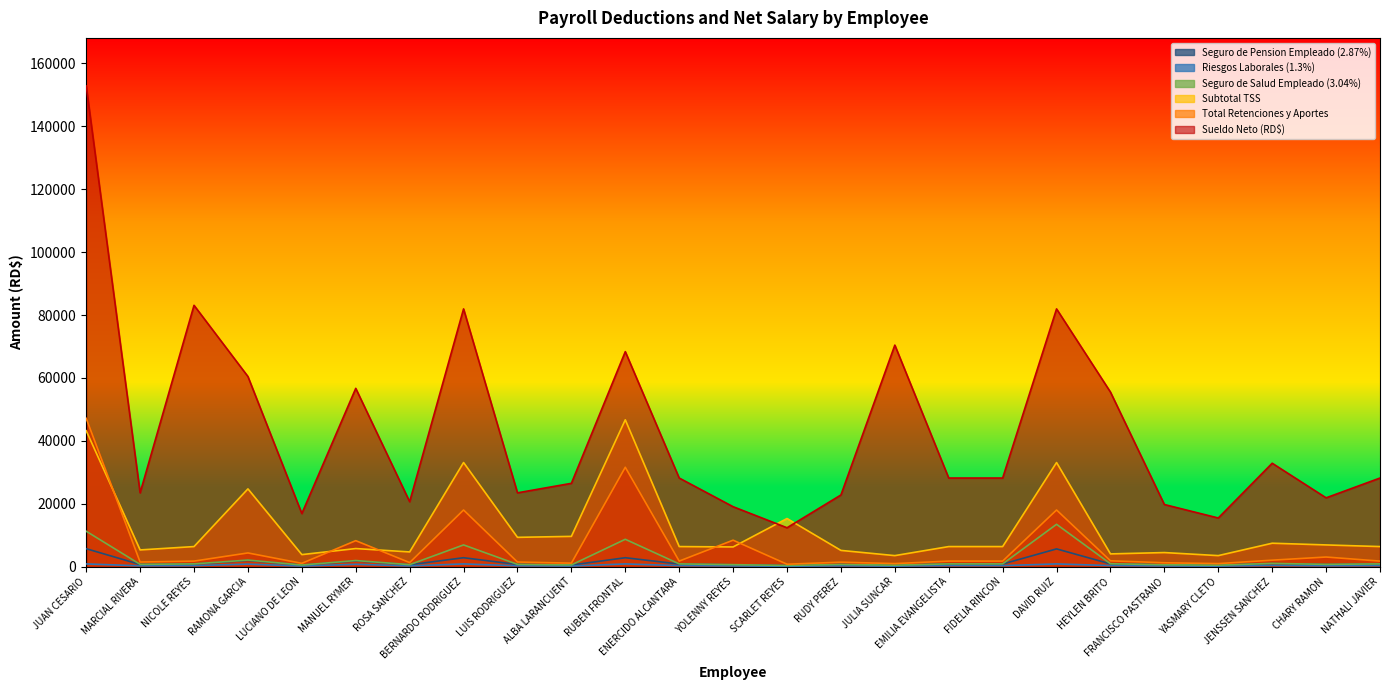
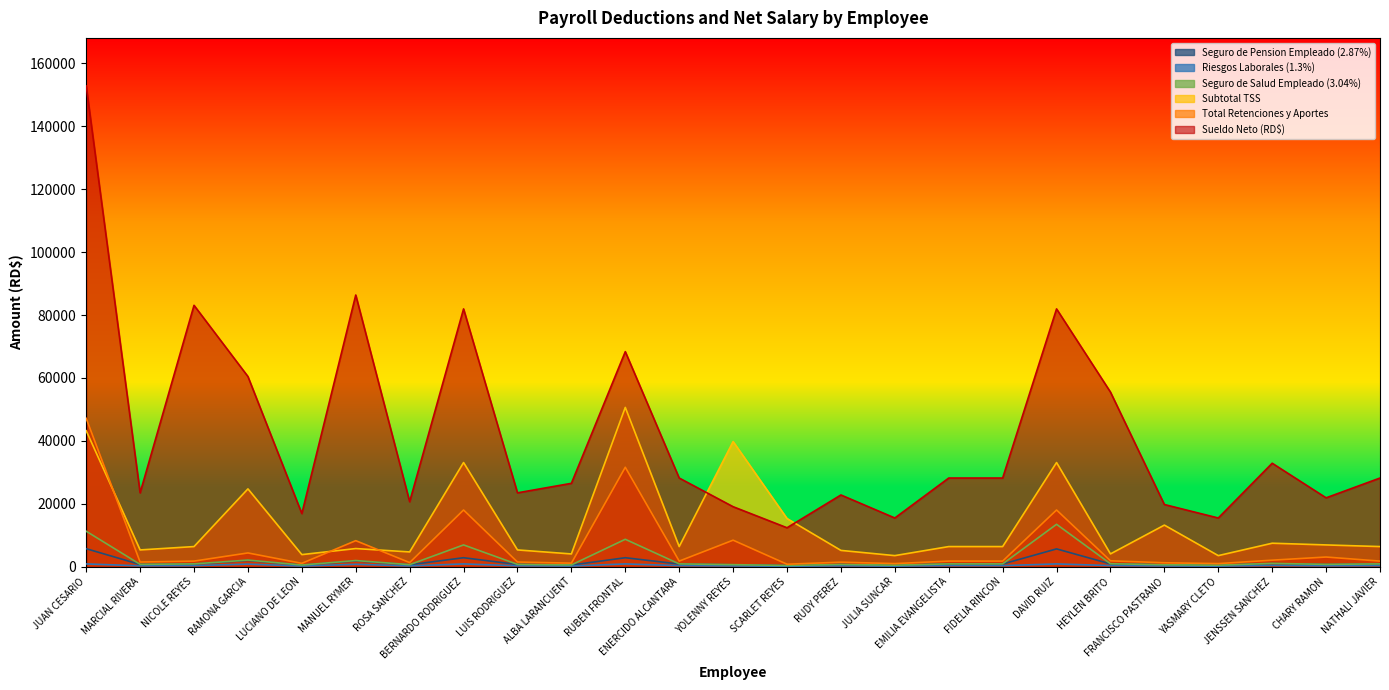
Sueldo Neto (RD$), MANUEL RYMER: 57000 -> 86000
Subtotal TSS, LUIS RODRIGUEZ: 9000 -> 5000
Subtotal TSS, ALBA LARANCUENT: 10000 -> 4000
Subtotal TSS, RUBEN FRONTAL: 47000 -> 51000
Subtotal TSS, YOLENNY REYES: 6000 -> 40000
Sueldo Neto (RD$), JULIA SUNCAR: 70000 -> 15000
Subtotal TSS, FRANCISCO PASTRANO: 5000 -> 13000
